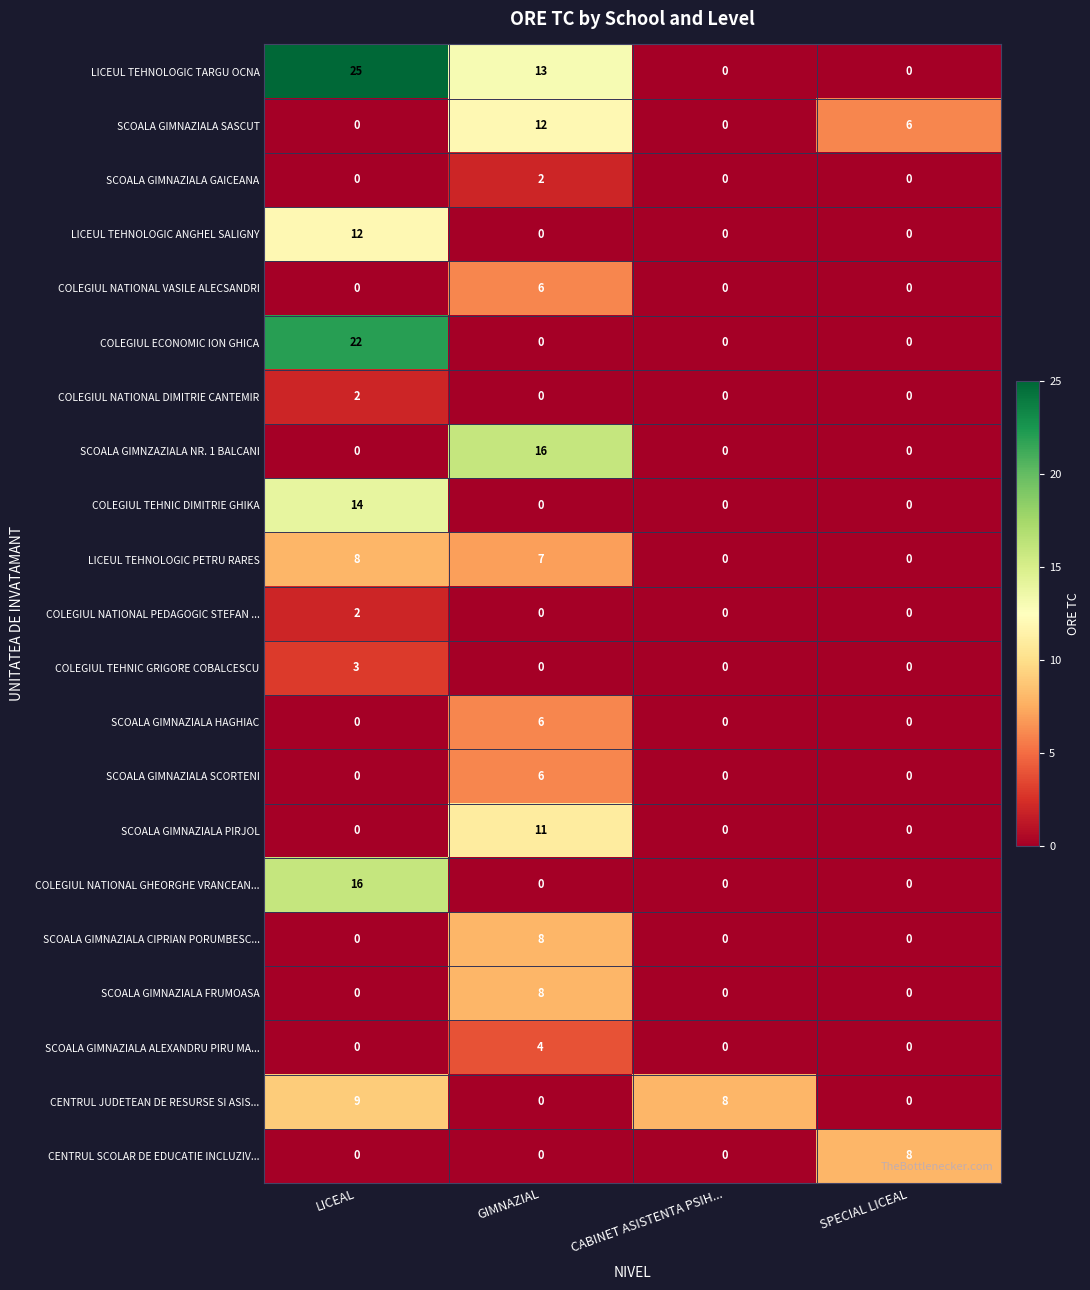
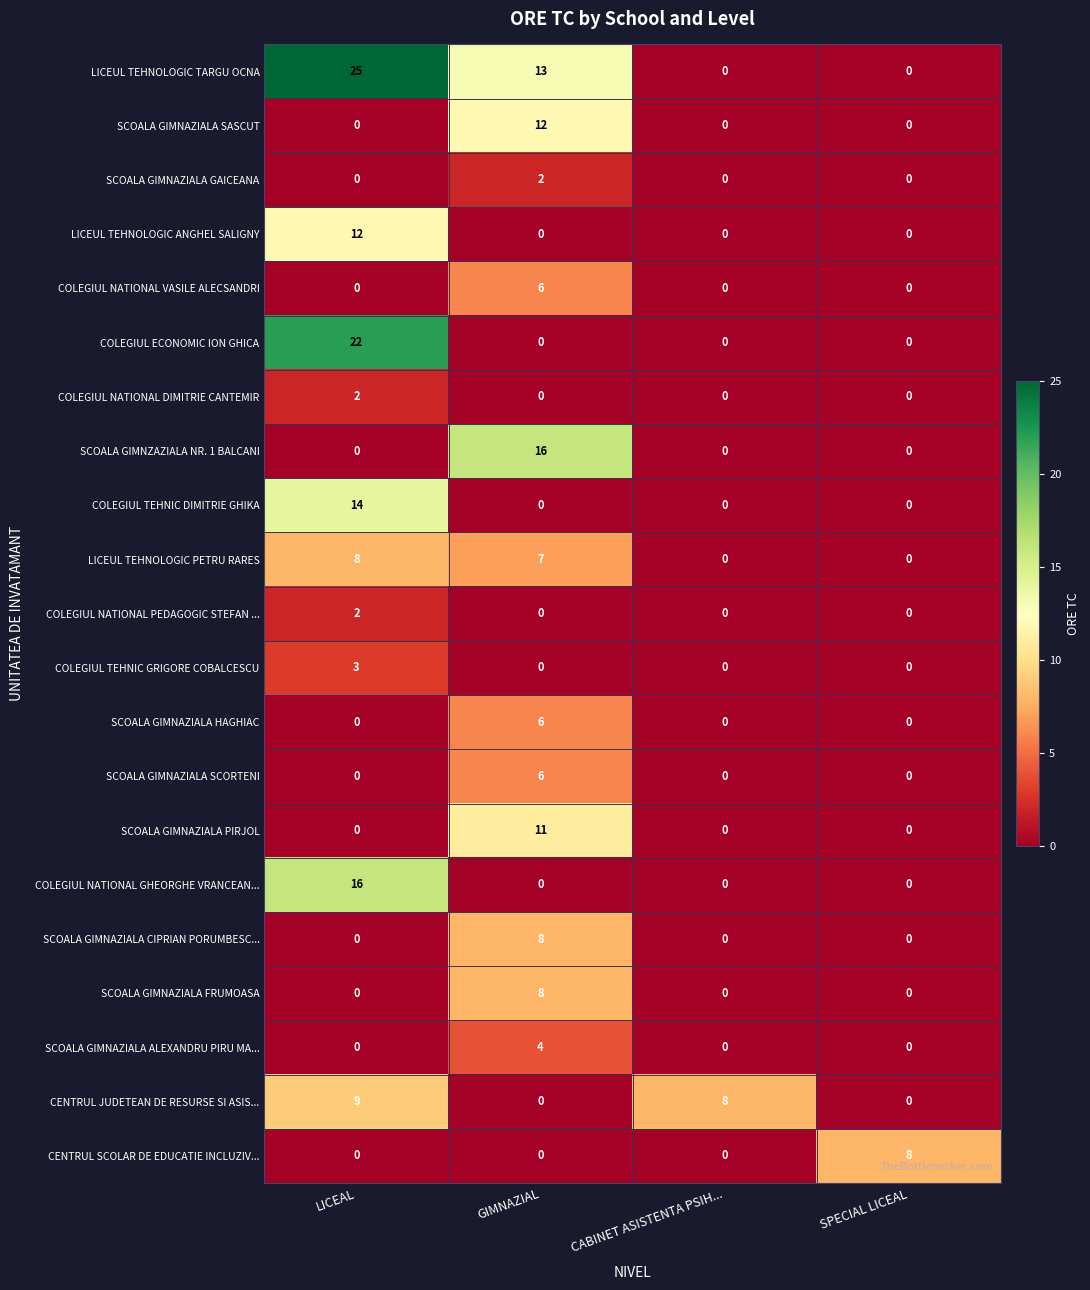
SCOALA GIMNAZIALA SASCUT, SPECIAL LICEAL: 6 -> 0
